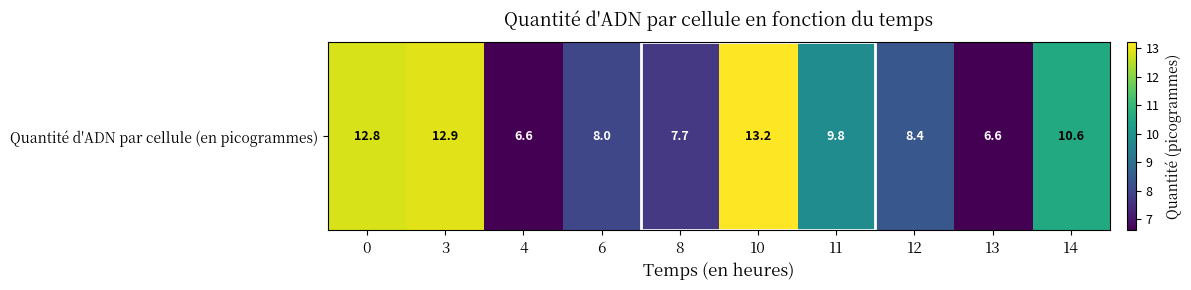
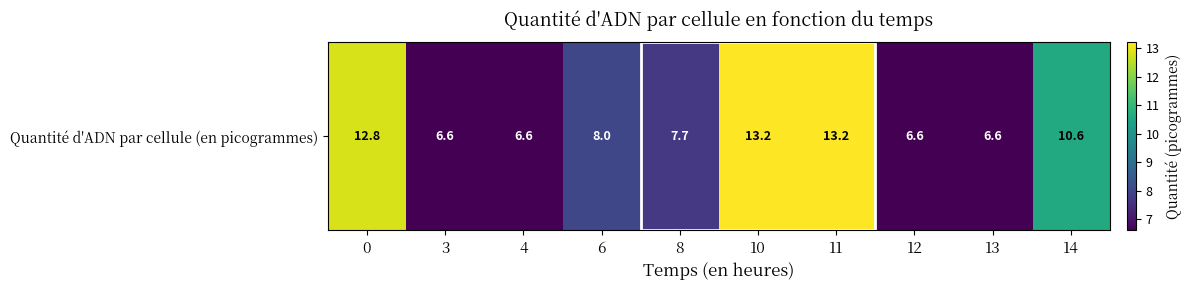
Quantité d'ADN par cellule (en picogrammes), 3: 12.9 -> 6.6
Quantité d'ADN par cellule (en picogrammes), 11: 9.8 -> 13.2
Quantité d'ADN par cellule (en picogrammes), 12: 8.4 -> 6.6
